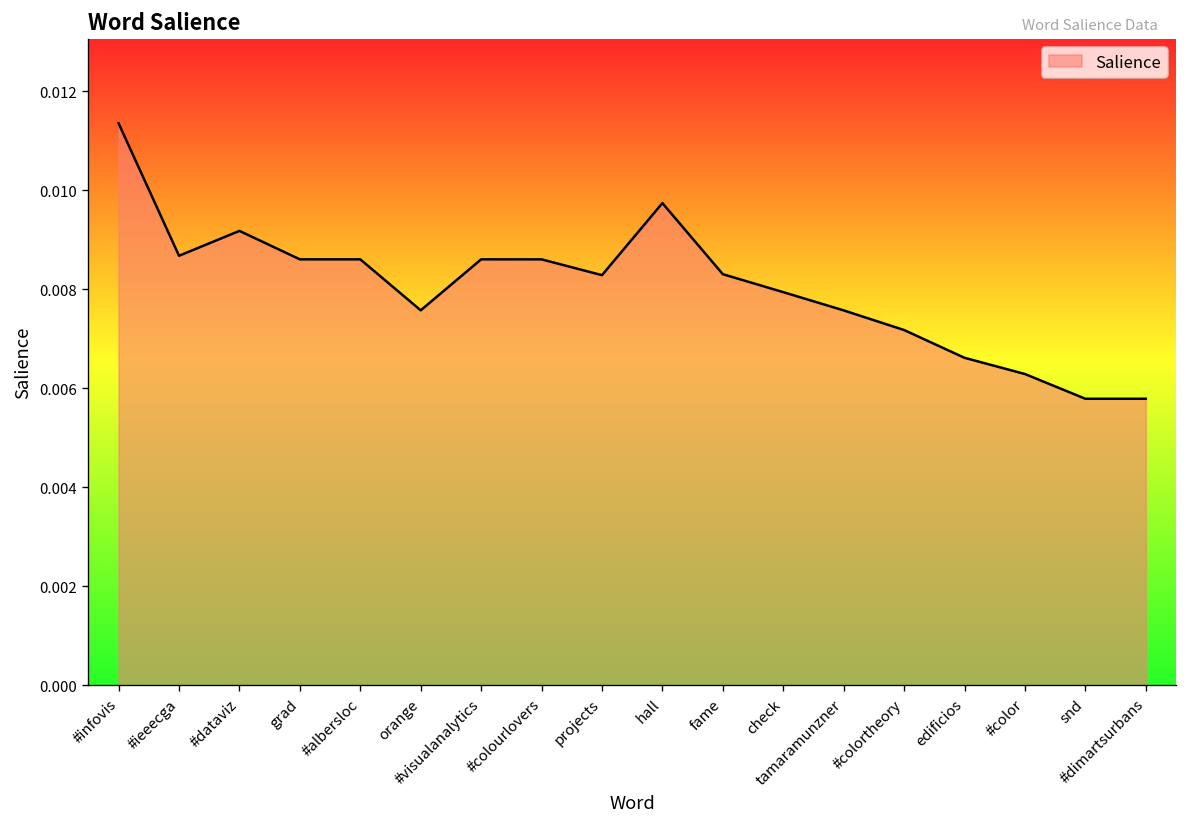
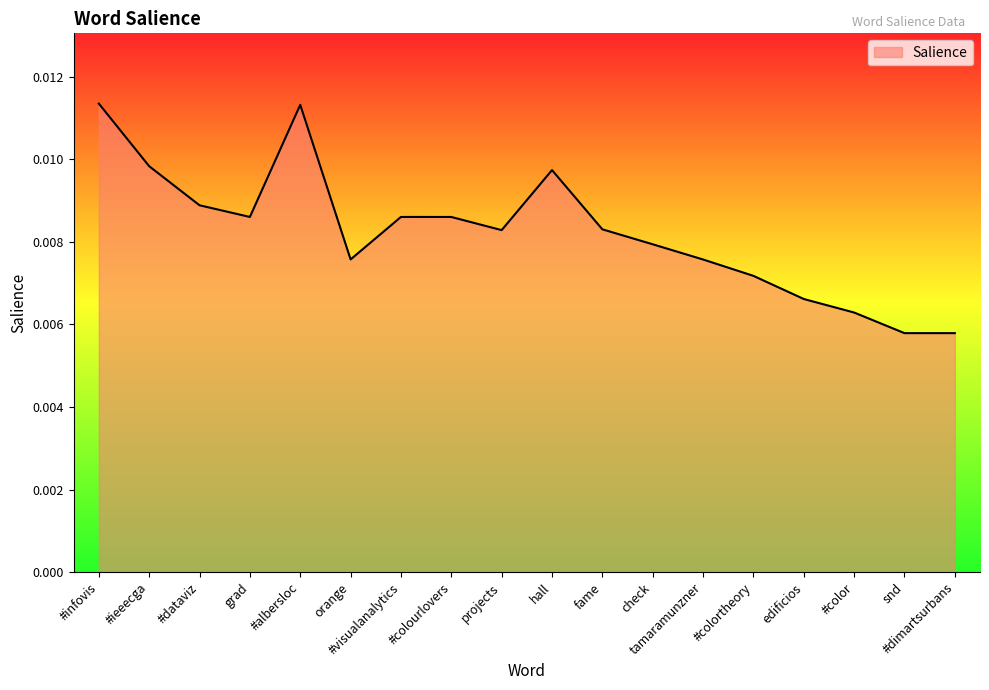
#ieeecga: 0.0087 -> 0.0098
#dataviz: 0.0092 -> 0.0089
#albersloc: 0.0086 -> 0.0113
